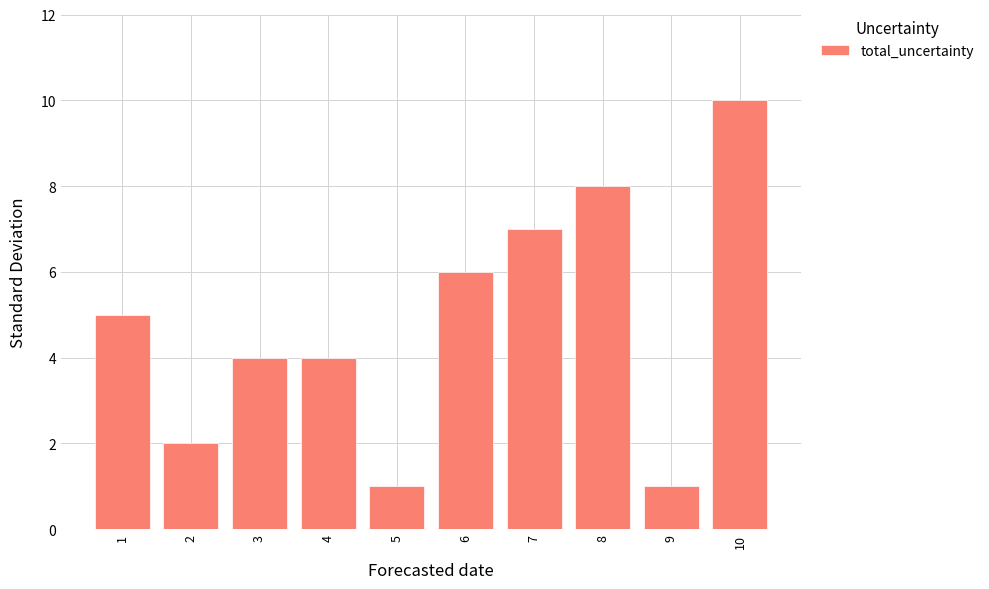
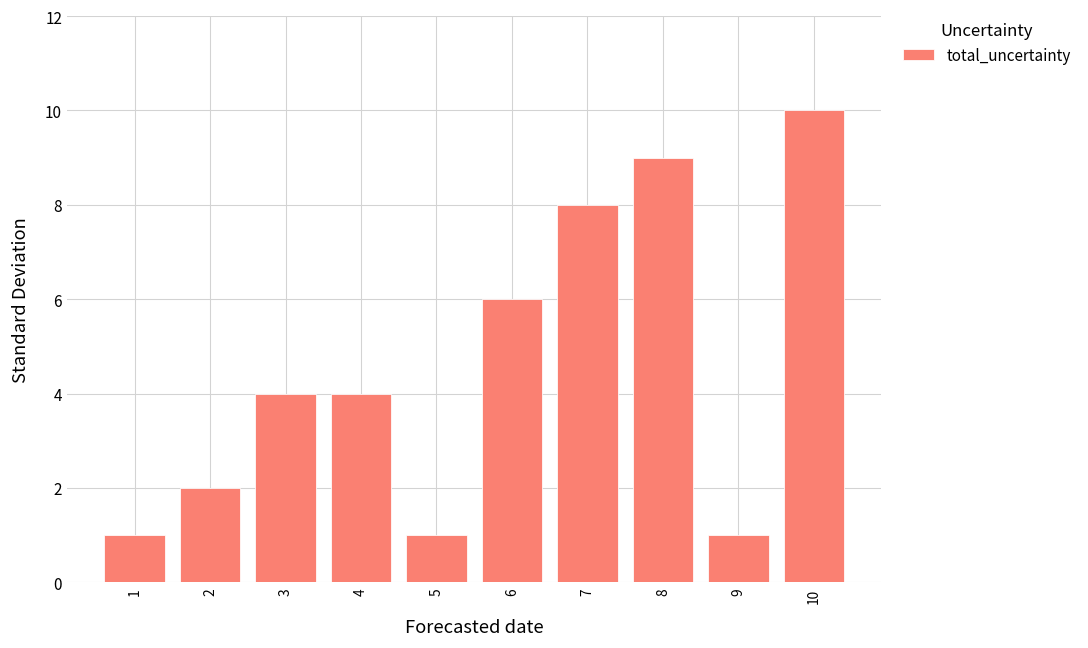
1: 5 -> 1
7: 7 -> 8
8: 8 -> 9
